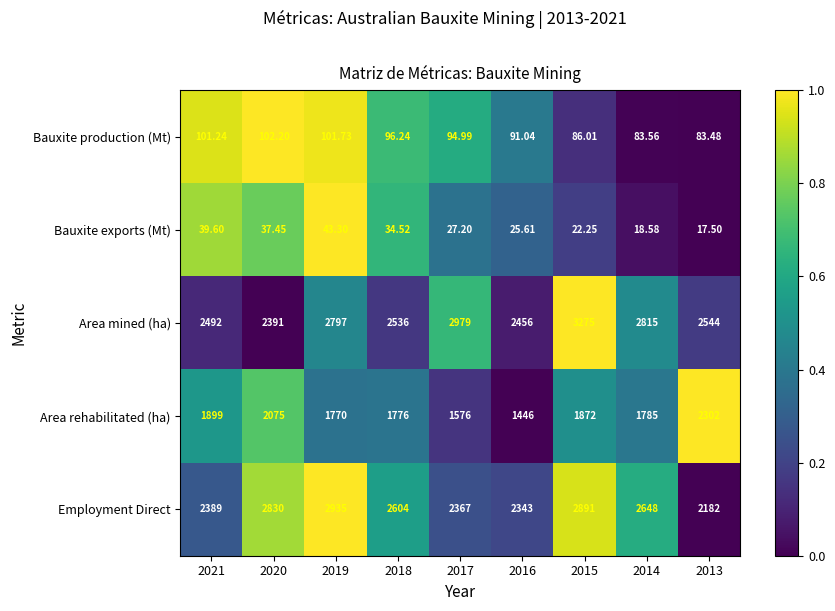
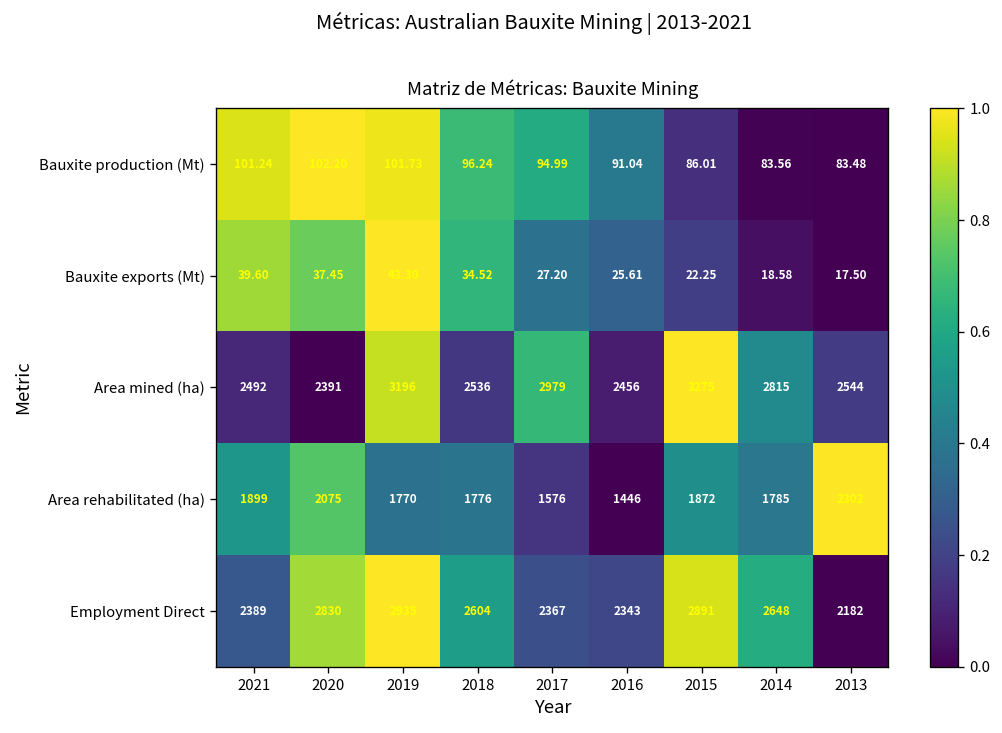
Area mined (ha), 2019: 2797 -> 3196
